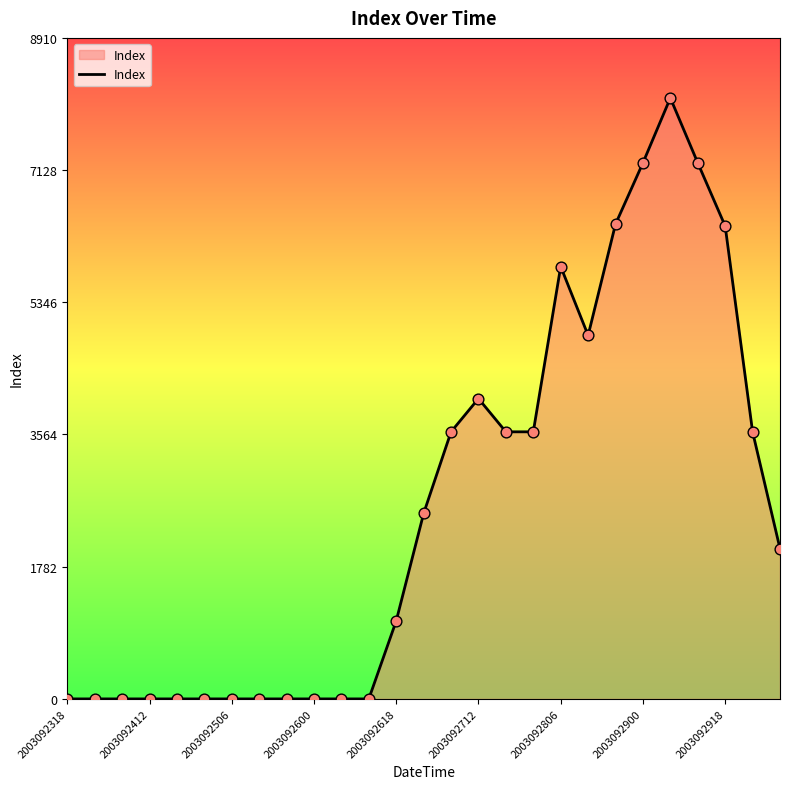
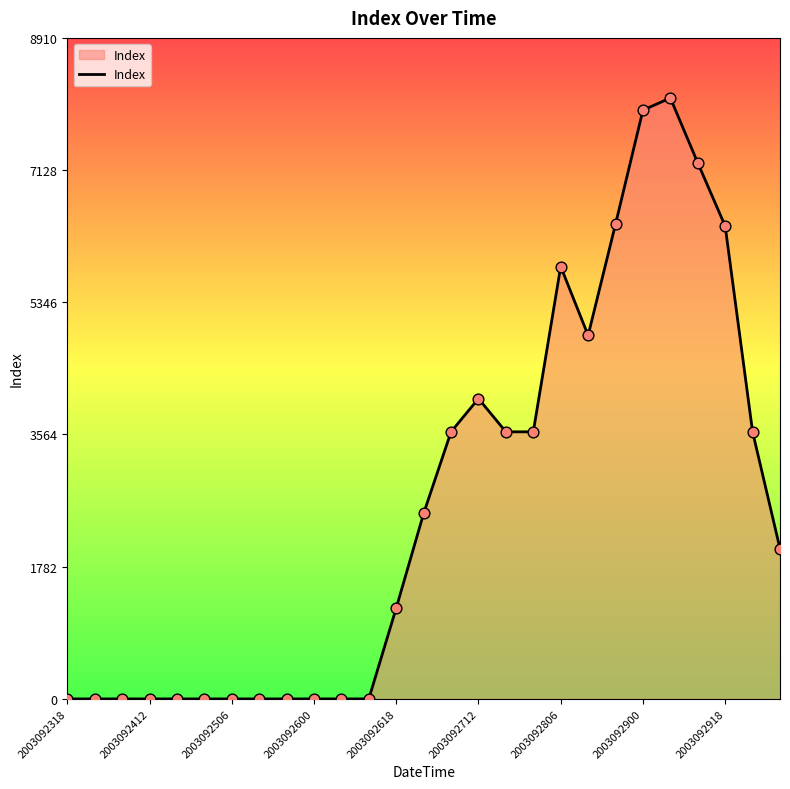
2003092618: 1100 -> 1200
2003092900: 7200 -> 7900
